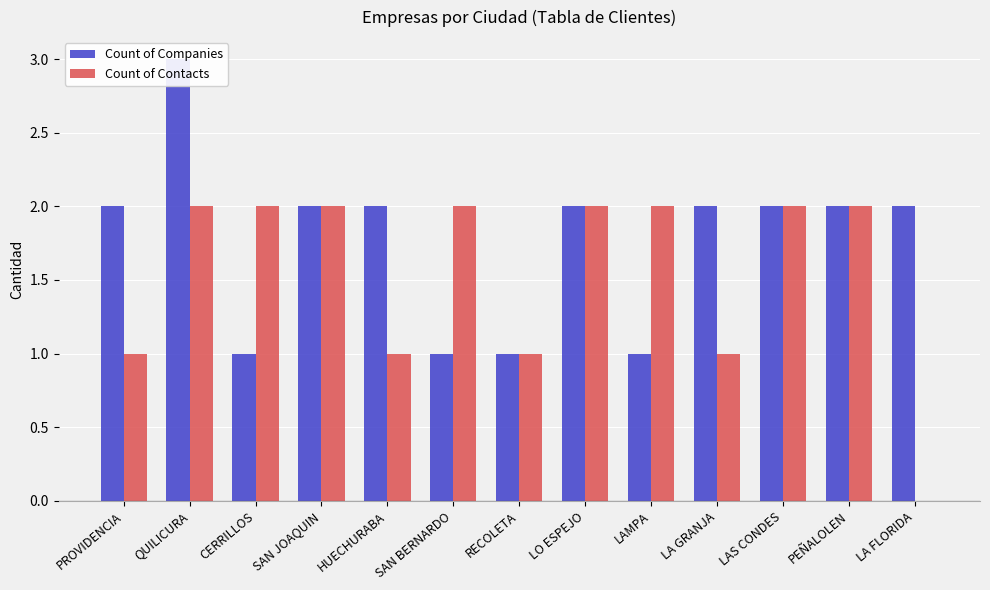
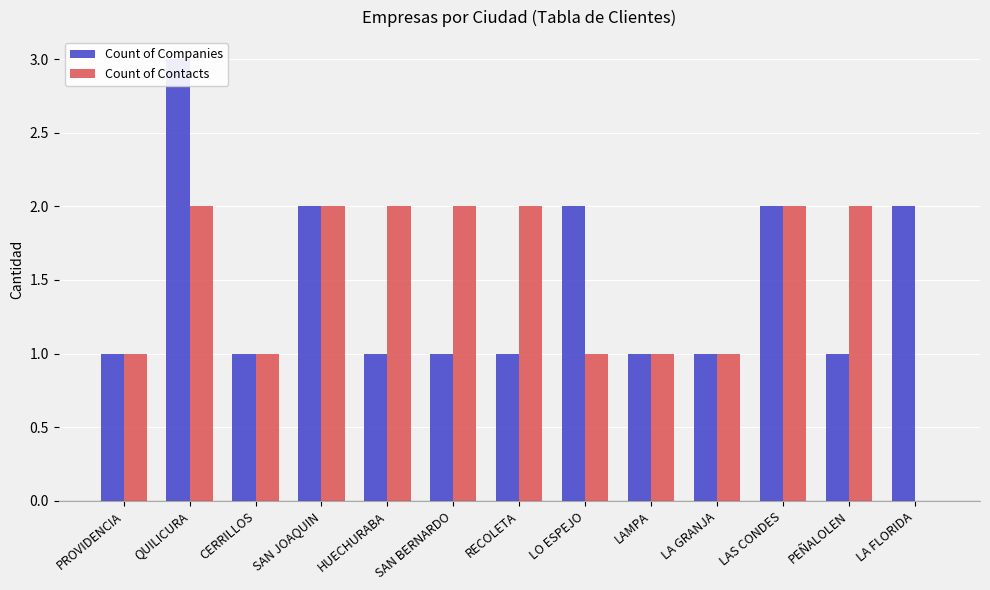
Count of Companies, PROVIDENCIA: 2 -> 1
Count of Contacts, CERRILLOS: 2 -> 1
Count of Companies, HUECHURABA: 2 -> 1
Count of Contacts, HUECHURABA: 1 -> 2
Count of Contacts, RECOLETA: 1 -> 2
Count of Contacts, LO ESPEJO: 2 -> 1
Count of Contacts, LAMPA: 2 -> 1
Count of Companies, LA GRANJA: 2 -> 1
Count of Companies, PEÑALOLEN: 2 -> 1
